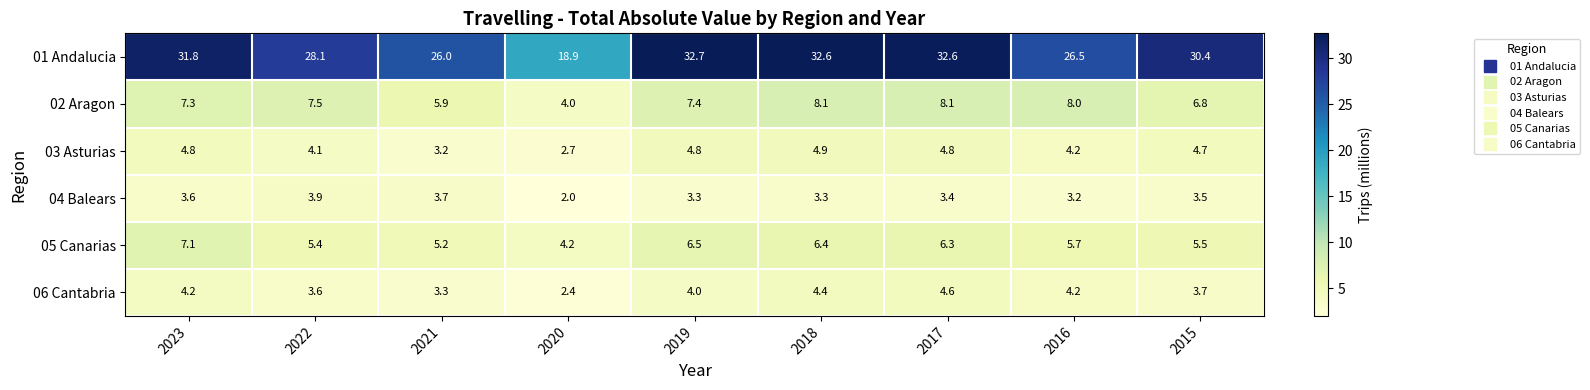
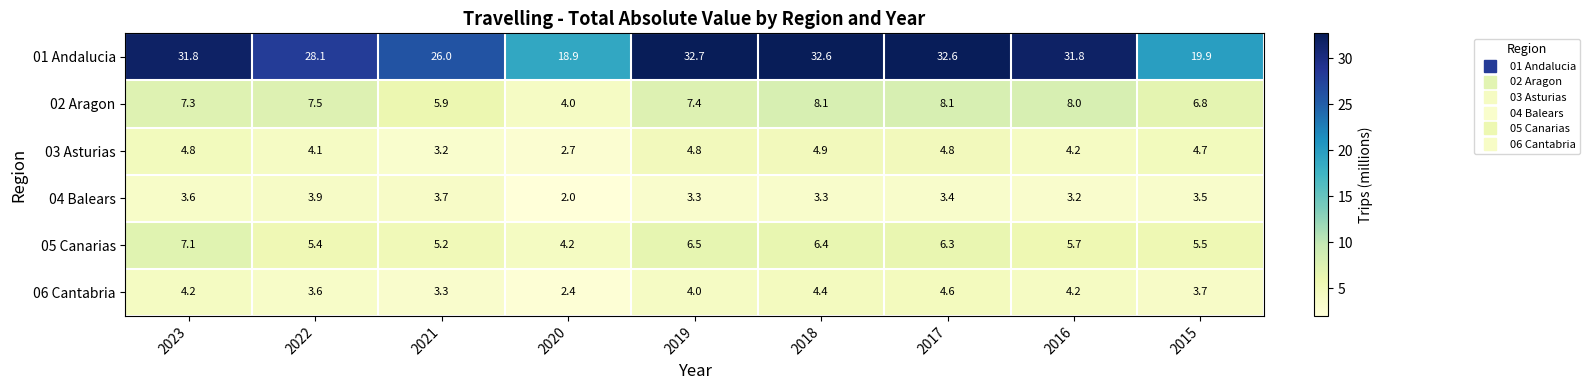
01 Andalucia, 2016: 26.5 -> 31.8
01 Andalucia, 2015: 30.4 -> 19.9
